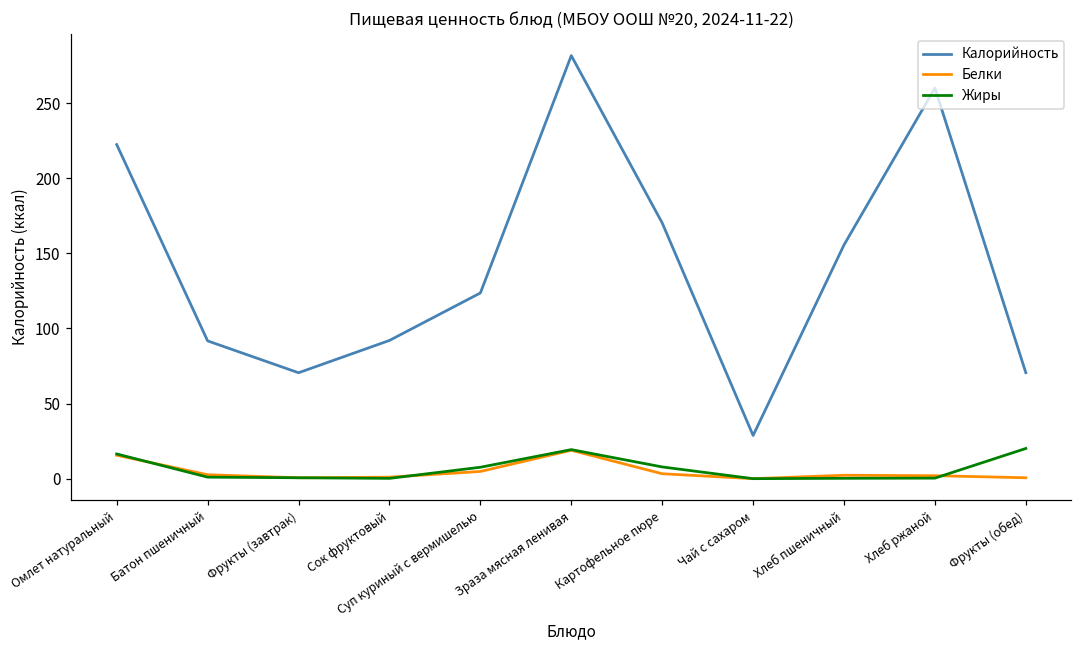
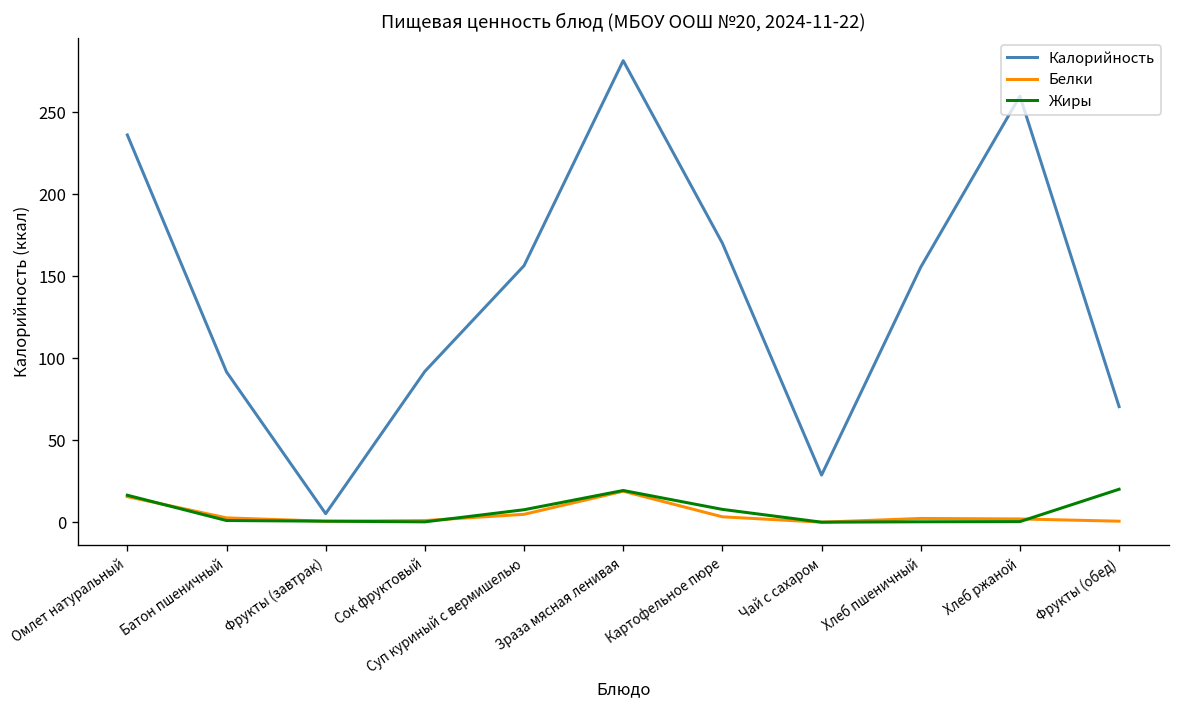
Калорийность, Омлет натуральный: 222 -> 236
Калорийность, Фрукты (завтрак): 71 -> 5
Калорийность, Суп куриный с вермишелью: 124 -> 157
